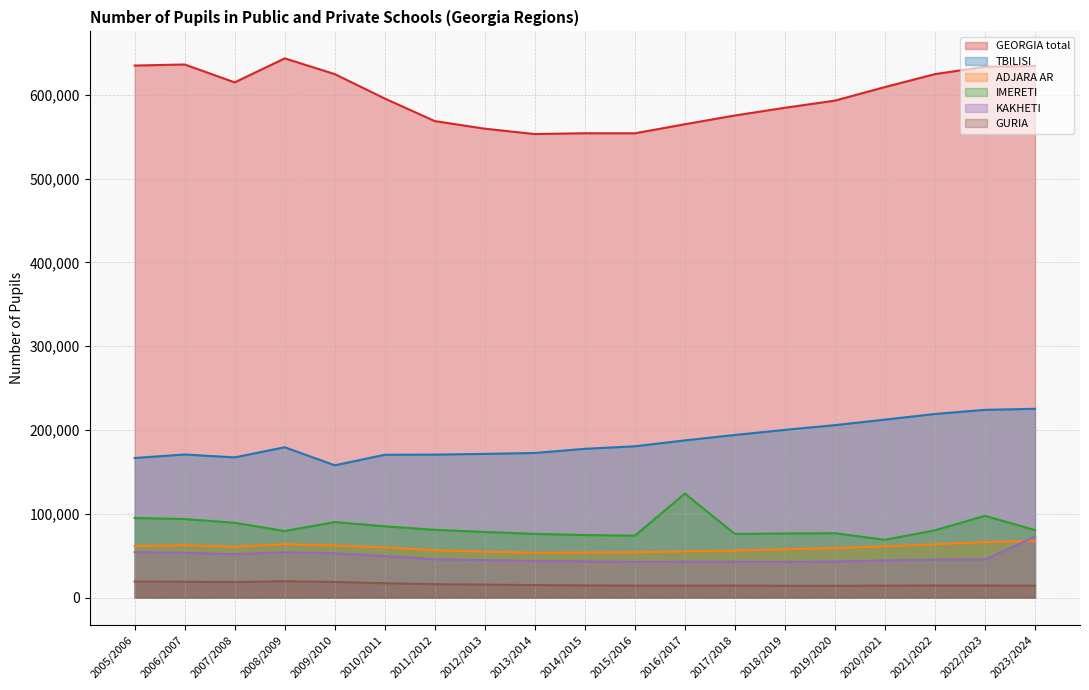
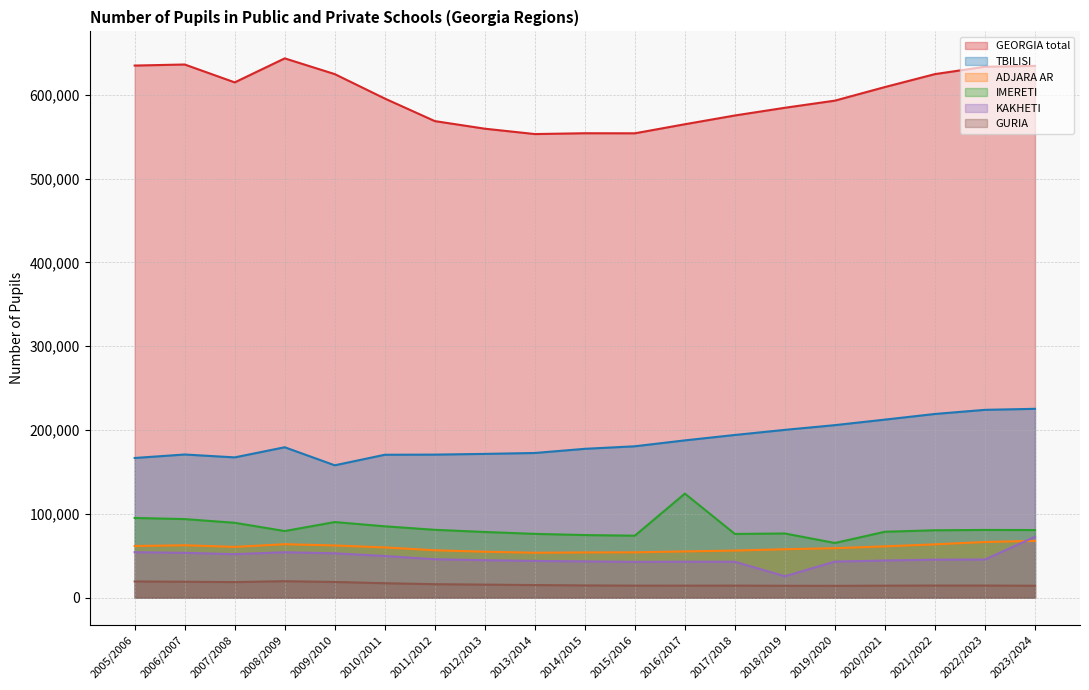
KAKHETI, 2018/2019: 40,000 -> 30,000
IMERETI, 2019/2020: 80,000 -> 70,000
IMERETI, 2020/2021: 70,000 -> 80,000
IMERETI, 2022/2023: 100,000 -> 80,000
